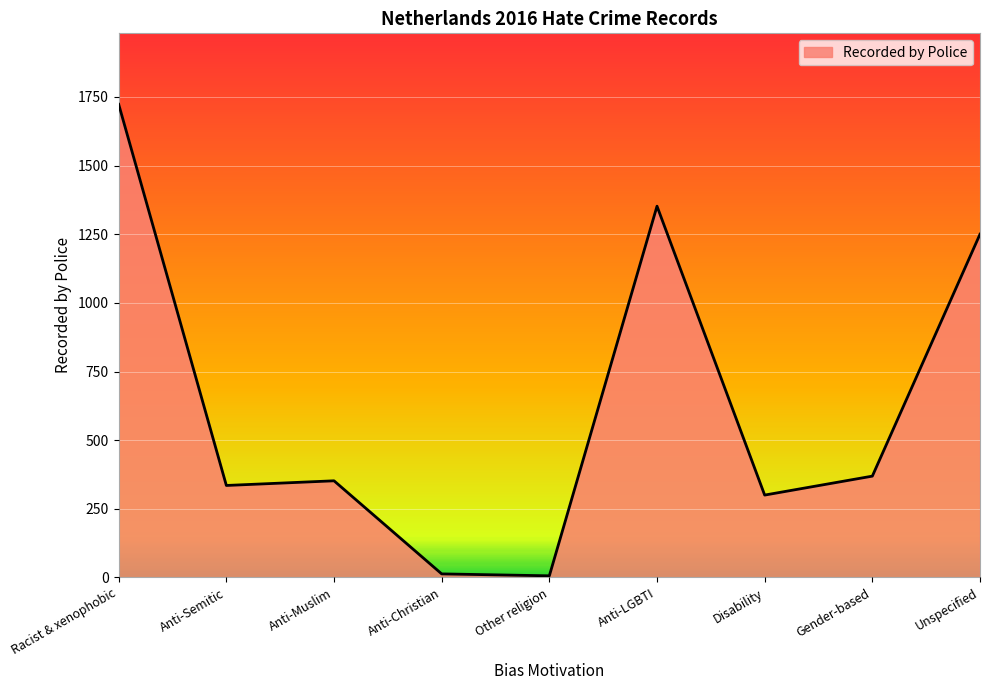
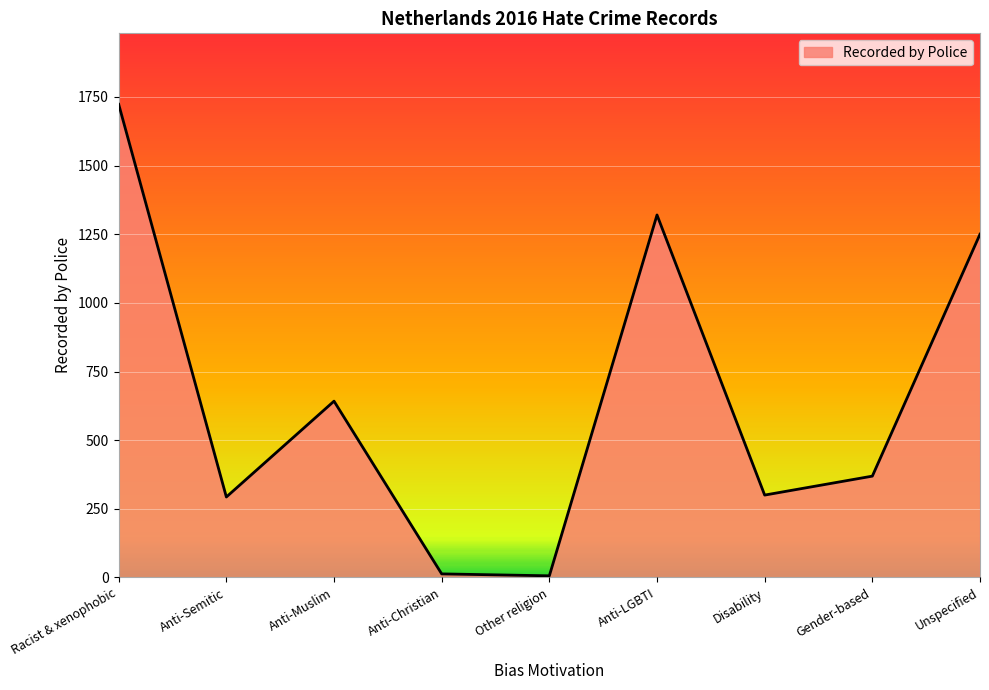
Anti-Semitic: 340 -> 290
Anti-Muslim: 350 -> 640
Anti-LGBTI: 1350 -> 1320
